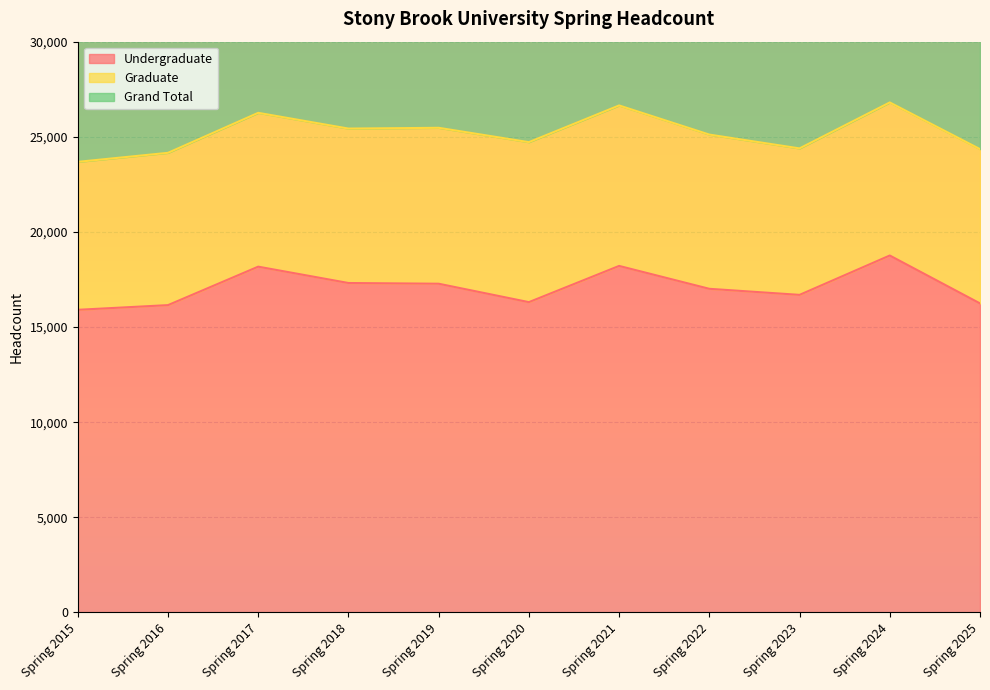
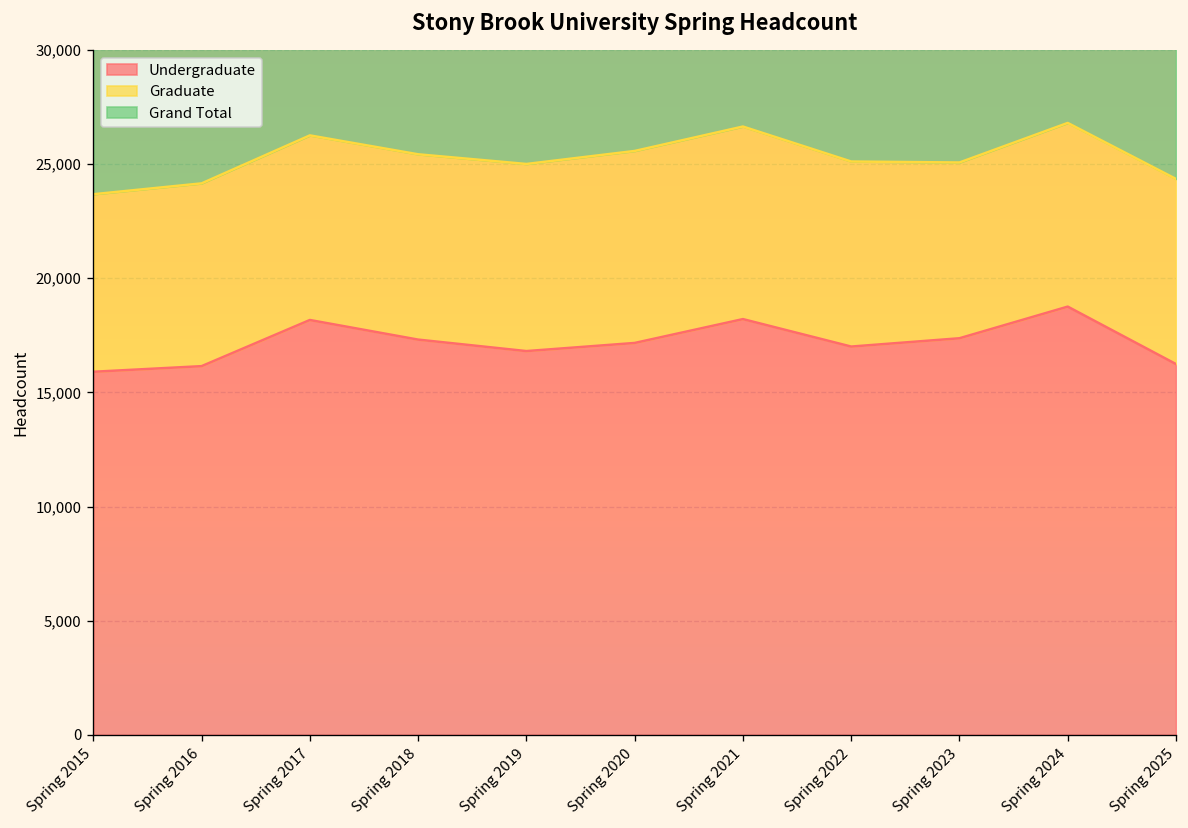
Undergraduate, Spring 2019: 17,300 -> 16,800
Undergraduate, Spring 2020: 16,300 -> 17,200
Undergraduate, Spring 2023: 16,700 -> 17,400
